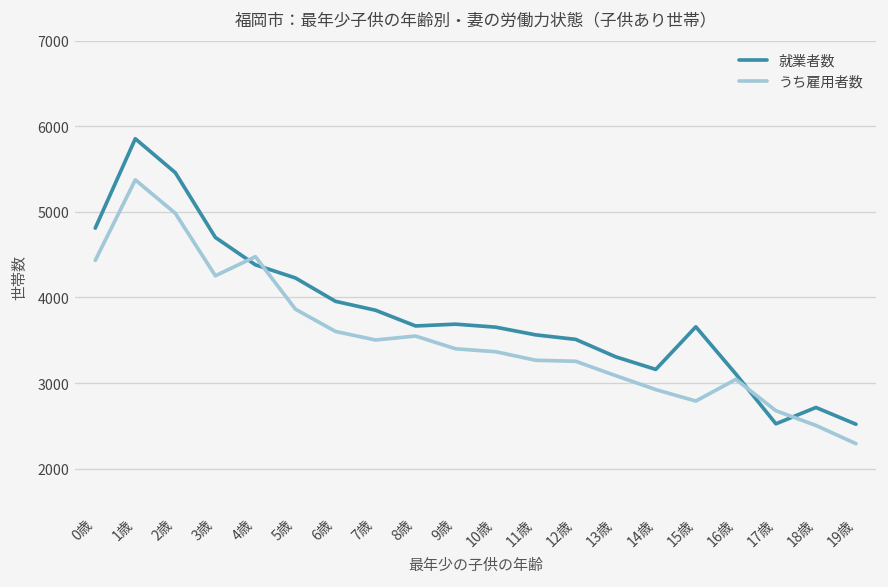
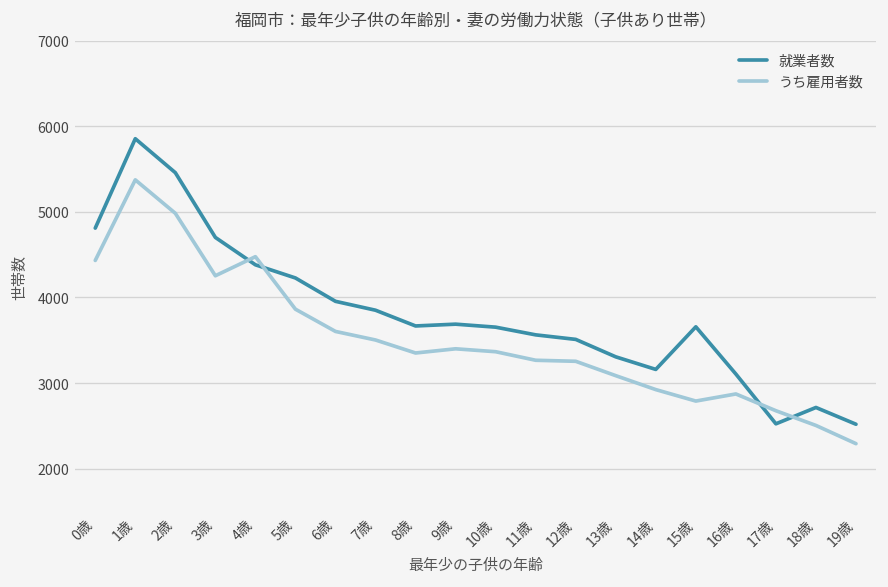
うち雇用者数, 8歳: 3500 -> 3400
うち雇用者数, 16歳: 3000 -> 2900
